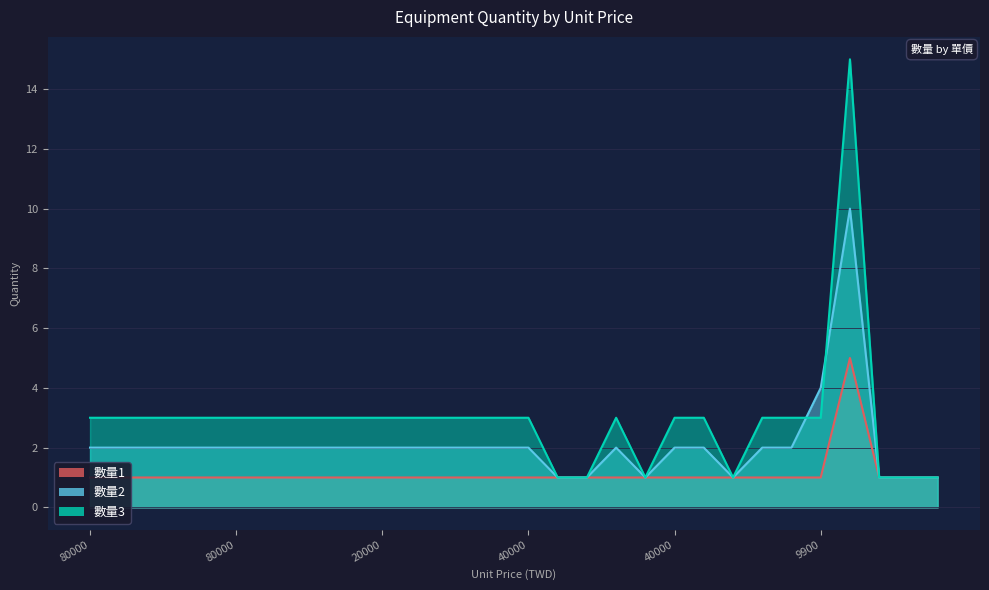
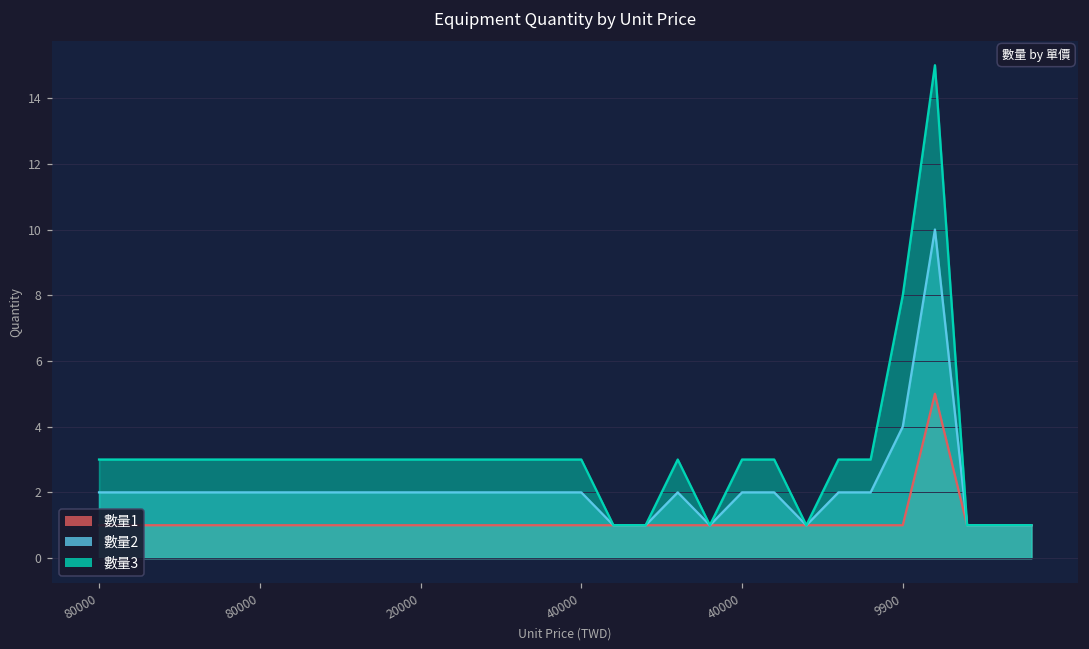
數量3, 9900: 3 -> 8
